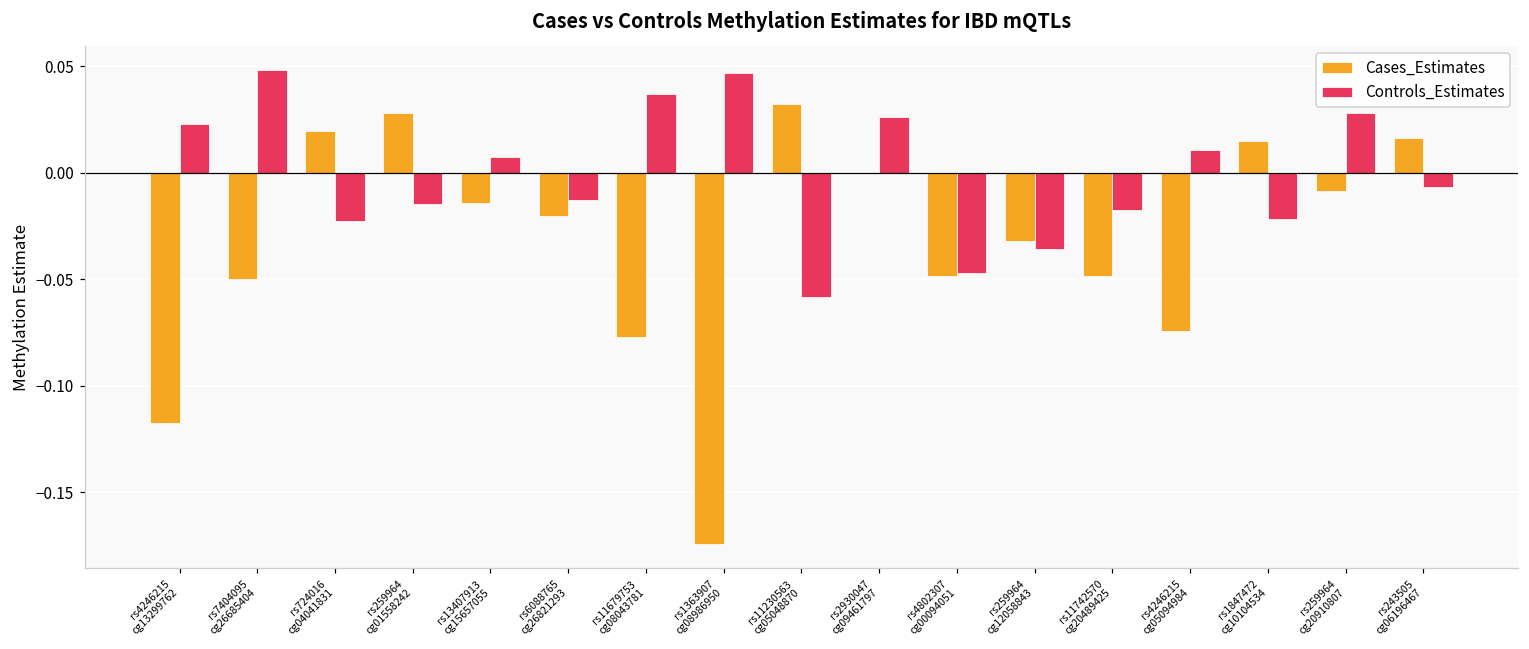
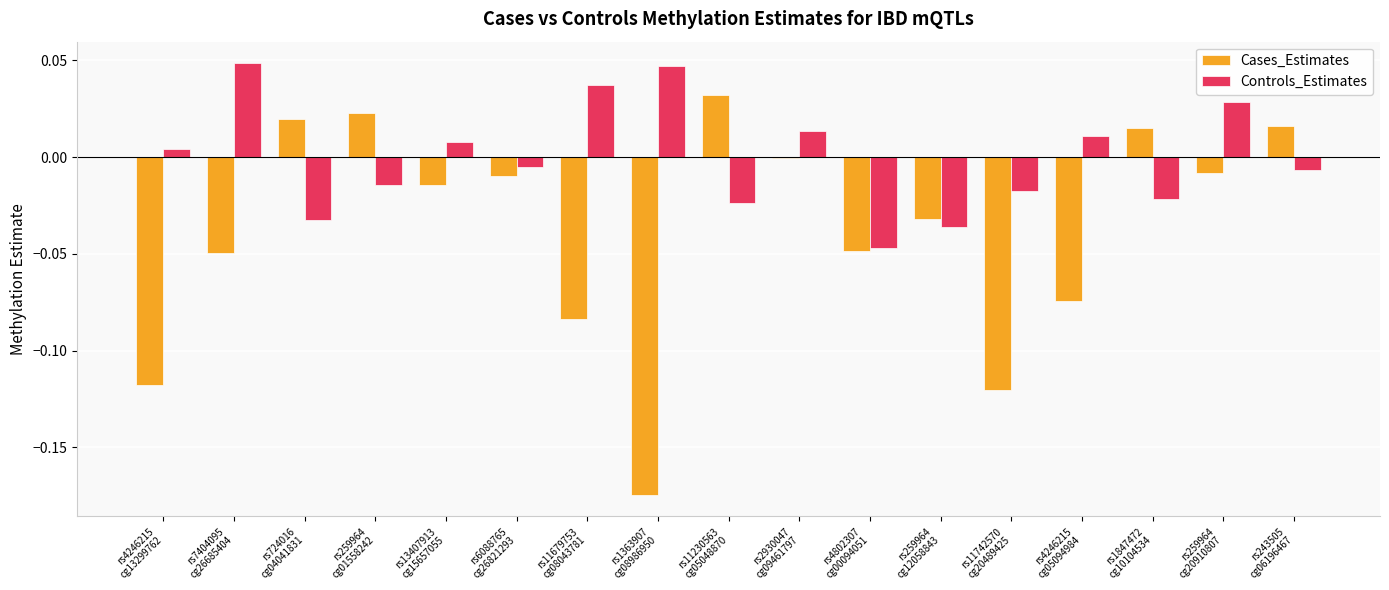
Controls_Estimates, rs4246215 cg13299762: 0.023 -> 0.004
Controls_Estimates, rs724016 cg04041831: -0.023 -> -0.032
Cases_Estimates, rs259964 cg01558242: 0.028 -> 0.023
Cases_Estimates, rs6088765 cg26821293: -0.020 -> -0.010
Controls_Estimates, rs6088765 cg26821293: -0.013 -> -0.005
Cases_Estimates, rs11679753 cg08043781: -0.077 -> -0.083
Controls_Estimates, rs11230563 cg05048870: -0.058 -> -0.024
Controls_Estimates, rs2930047 cg09461797: 0.026 -> 0.013
Cases_Estimates, rs11742570 cg20489425: -0.049 -> -0.120
